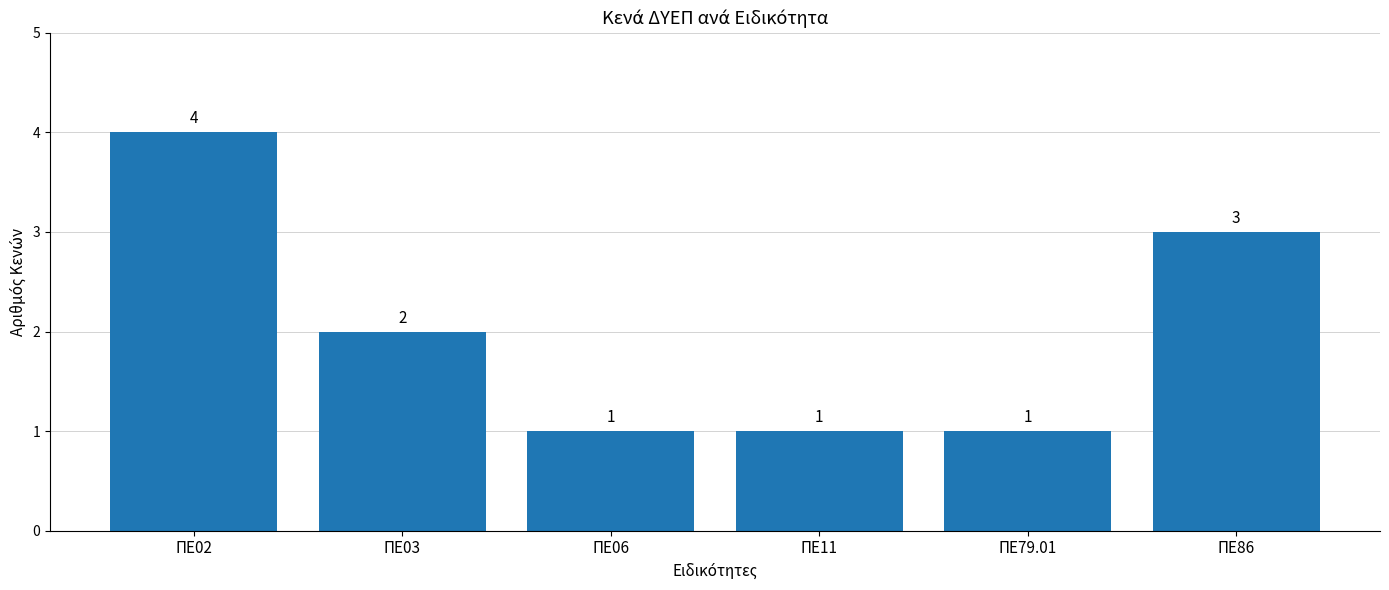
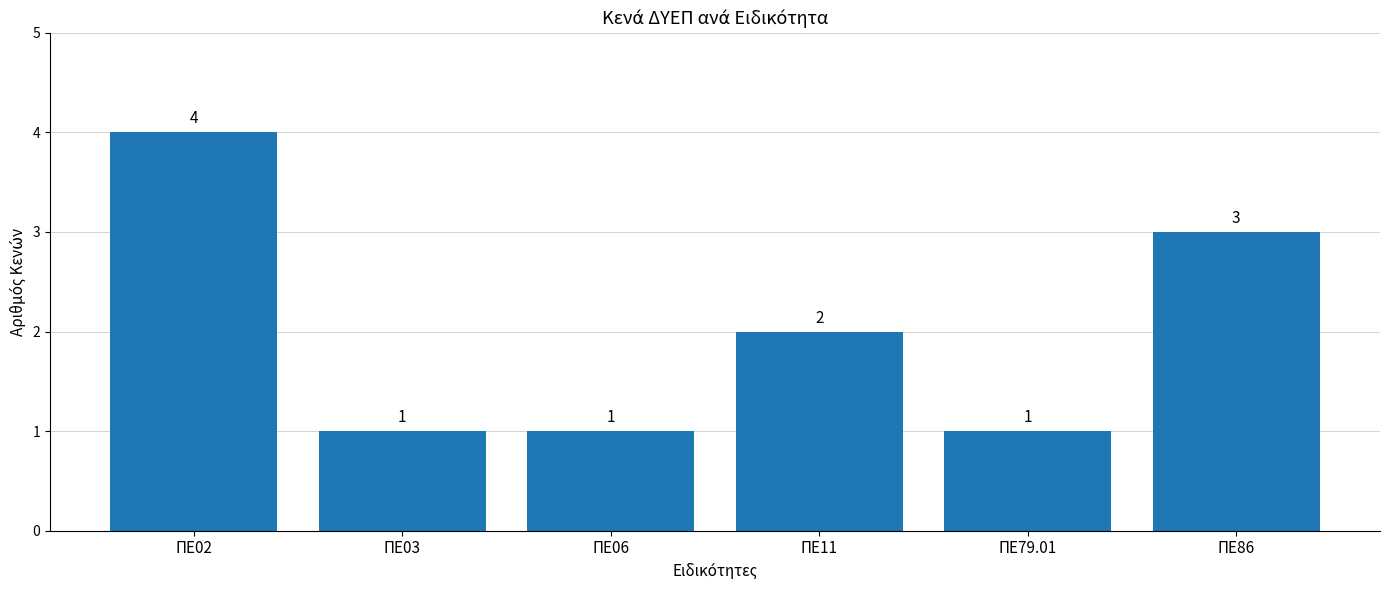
ΠΕ03: 2 -> 1
ΠΕ11: 1 -> 2
